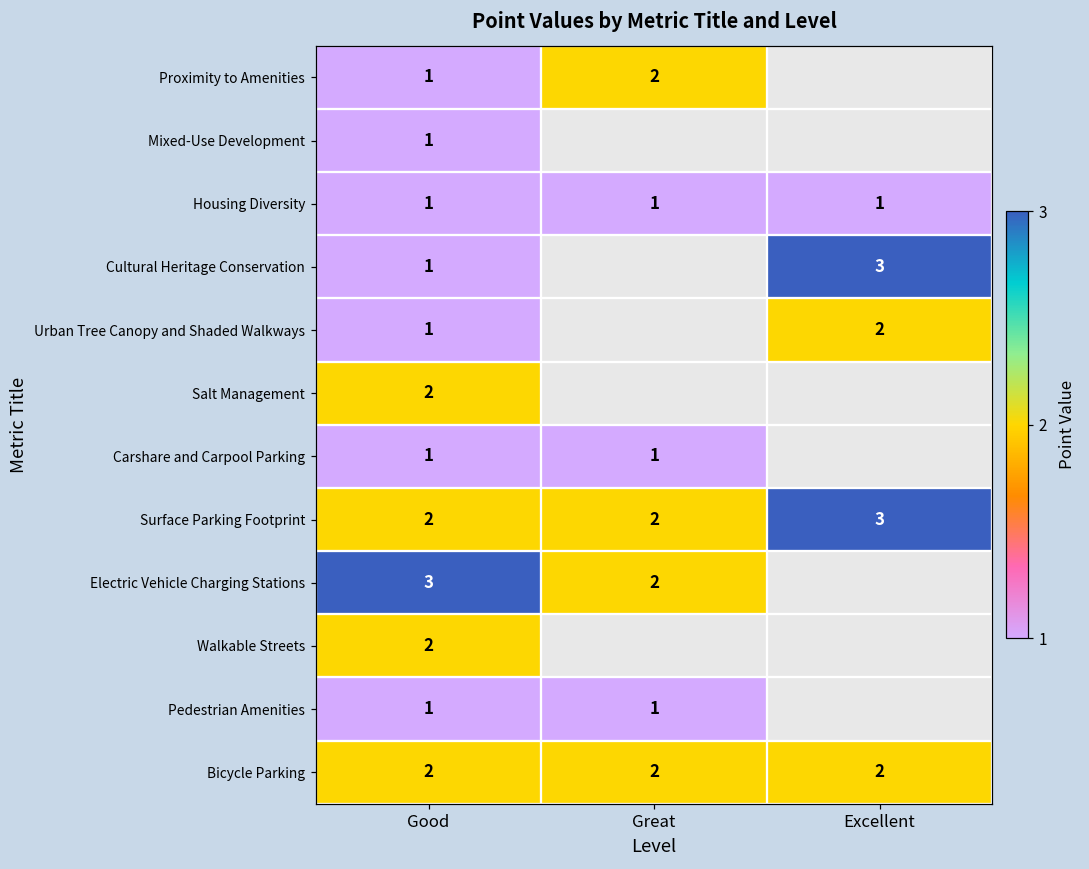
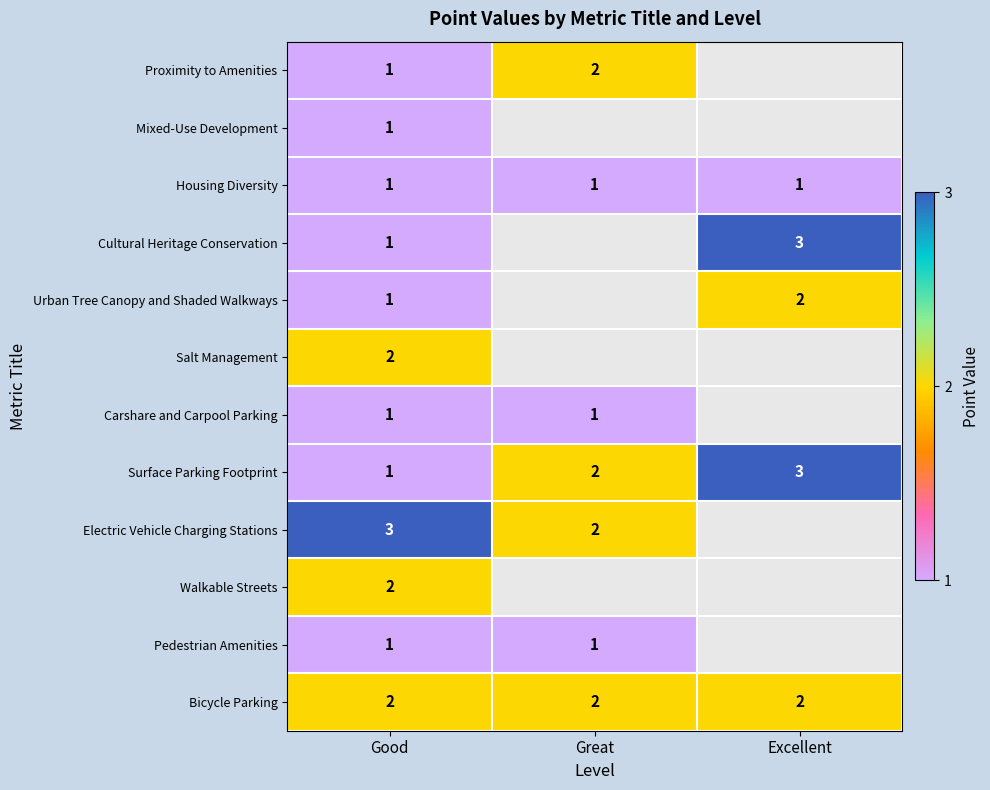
Surface Parking Footprint, Good: 2 -> 1
